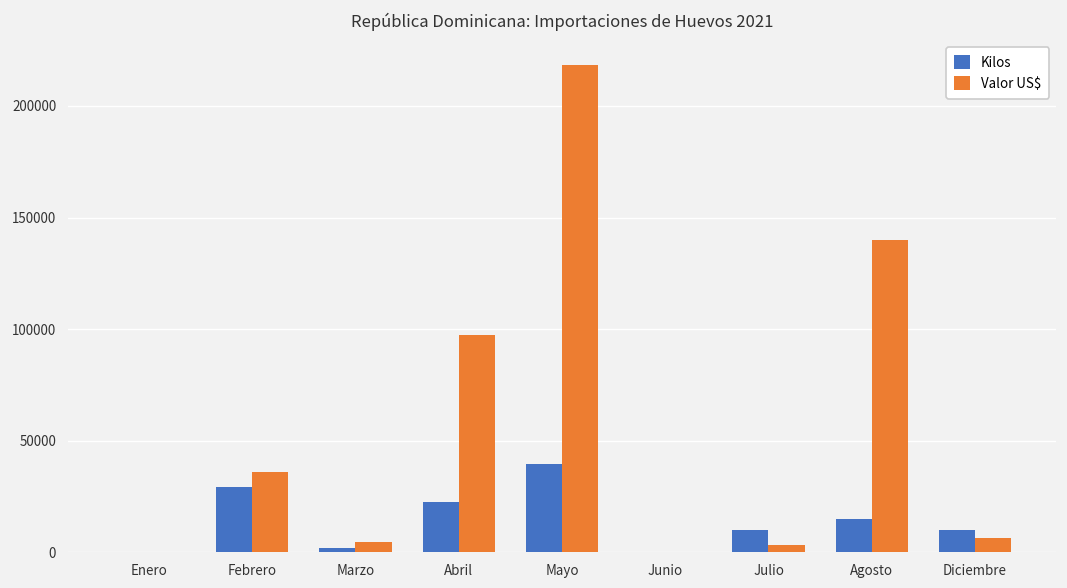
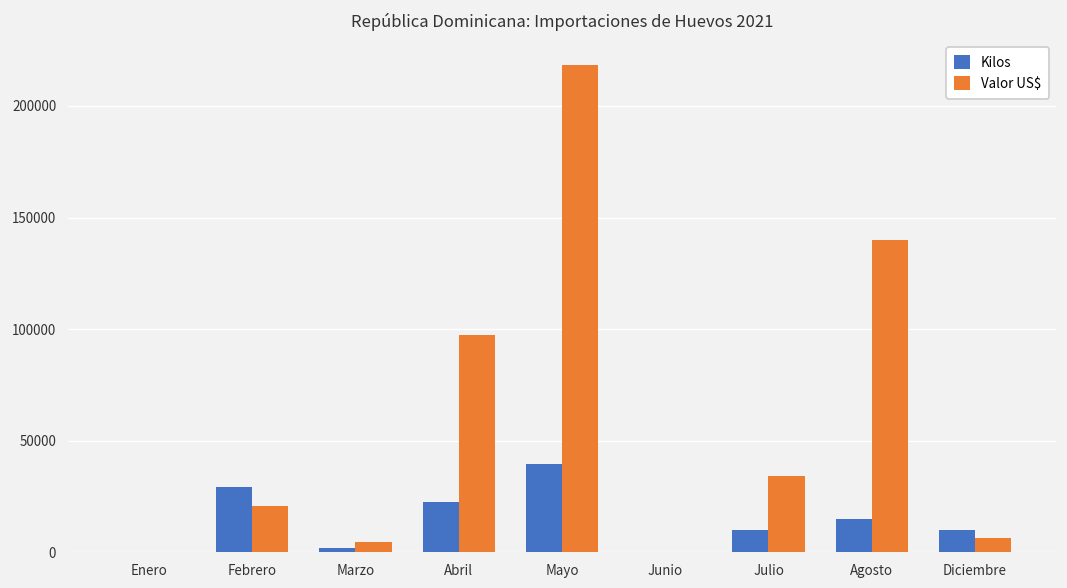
Valor US$, Febrero: 36000 -> 21000
Valor US$, Julio: 3000 -> 34000
